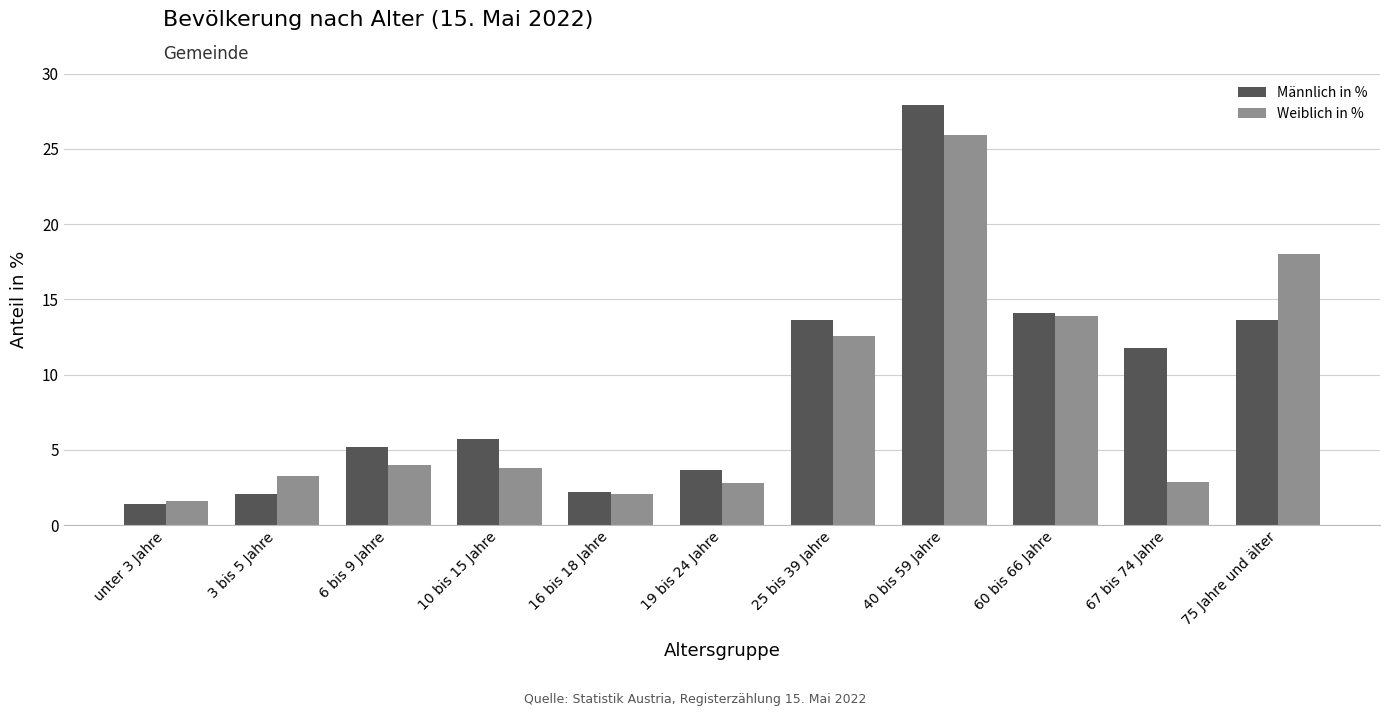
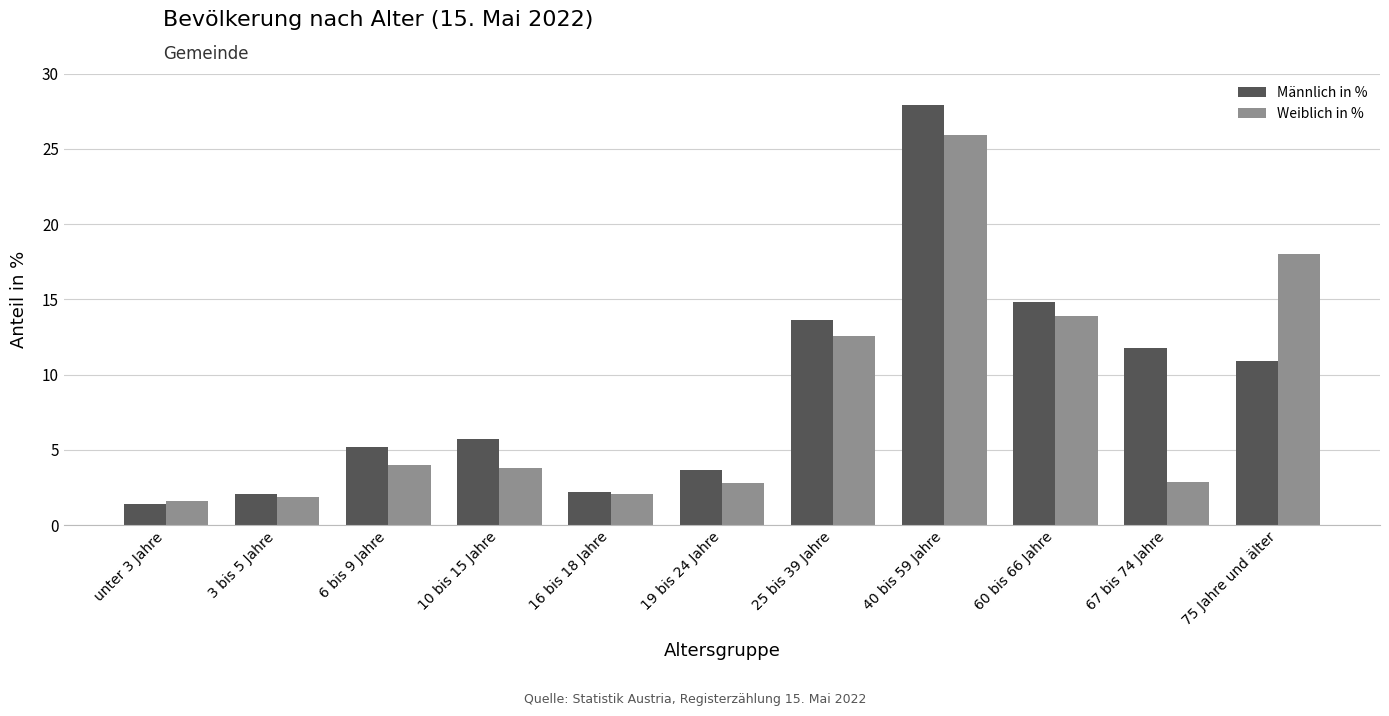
Weiblich in %, 3 bis 5 Jahre: 3.3 -> 1.9
Männlich in %, 60 bis 66 Jahre: 14.1 -> 14.8
Männlich in %, 75 Jahre und älter: 13.6 -> 10.9
